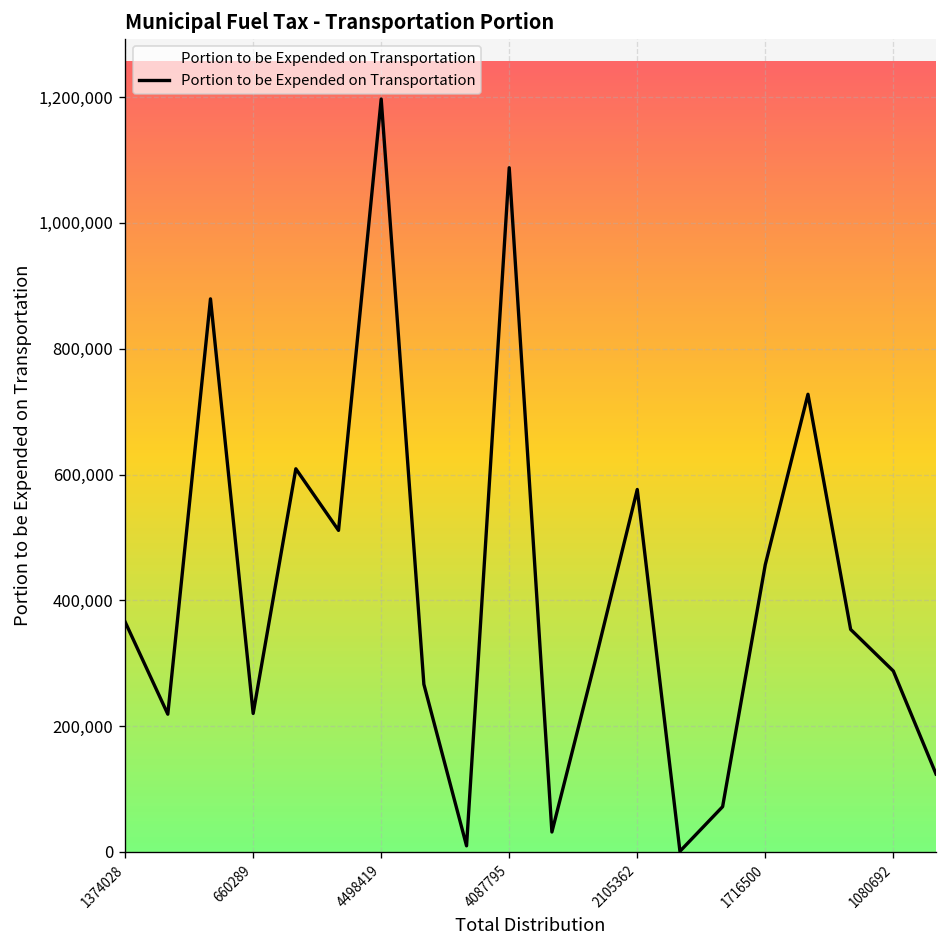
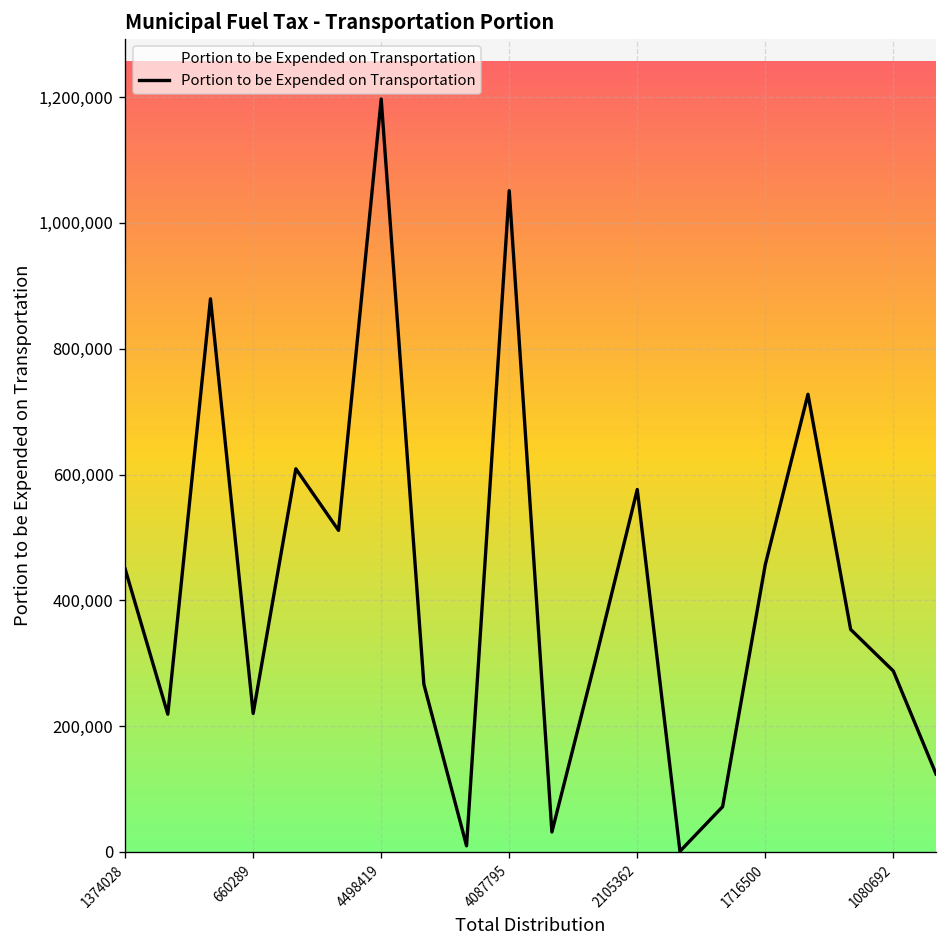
1374028: 370,000 -> 450,000
4087795: 1,090,000 -> 1,050,000
